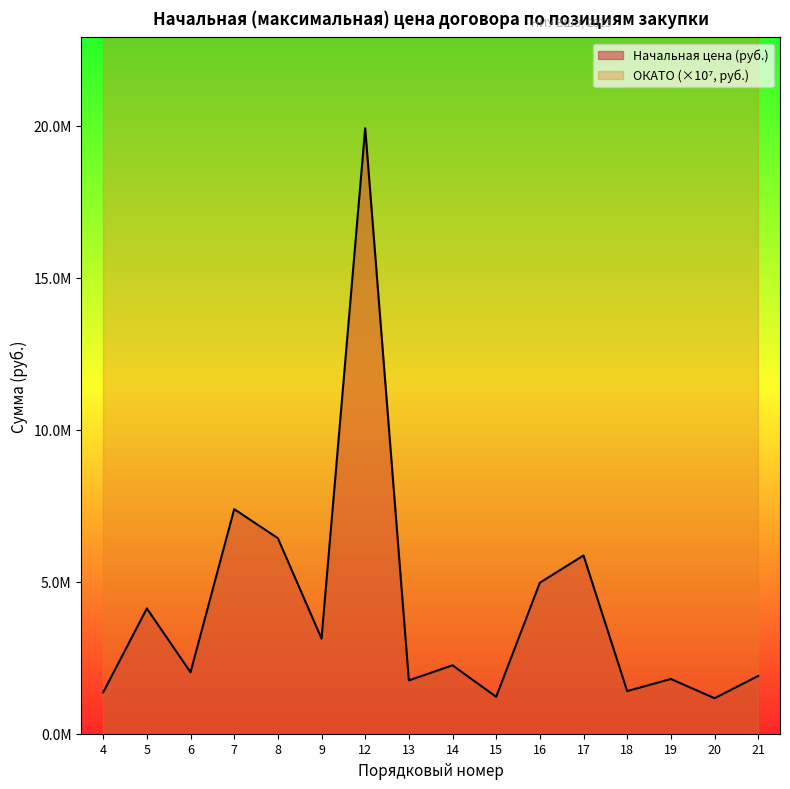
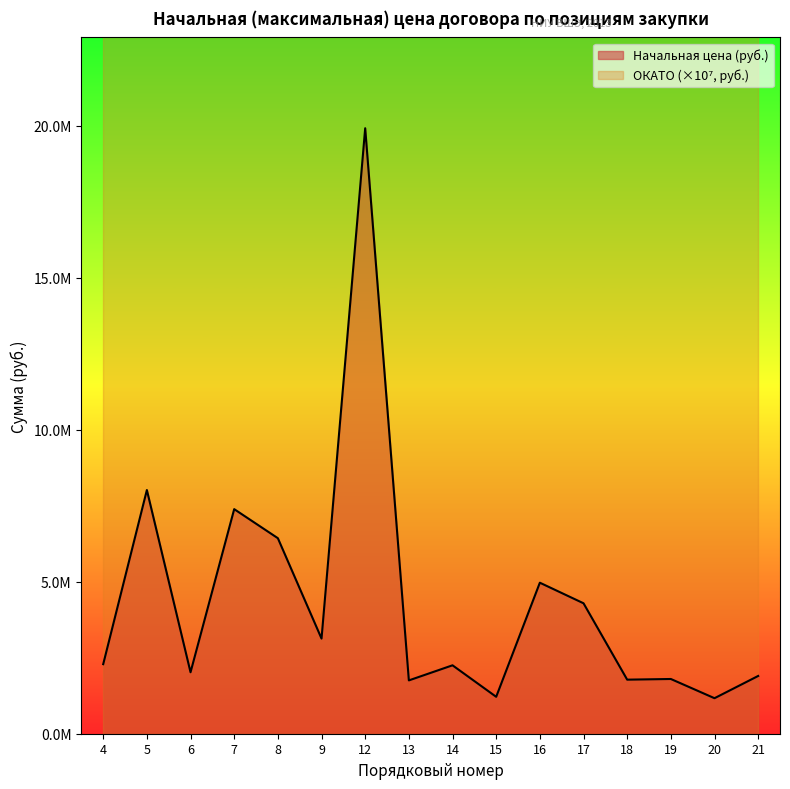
Начальная цена (руб.), 4: 1400000 -> 2300000
Начальная цена (руб.), 5: 4100000 -> 8000000
Начальная цена (руб.), 17: 5900000 -> 4300000
Начальная цена (руб.), 18: 1400000 -> 1800000
